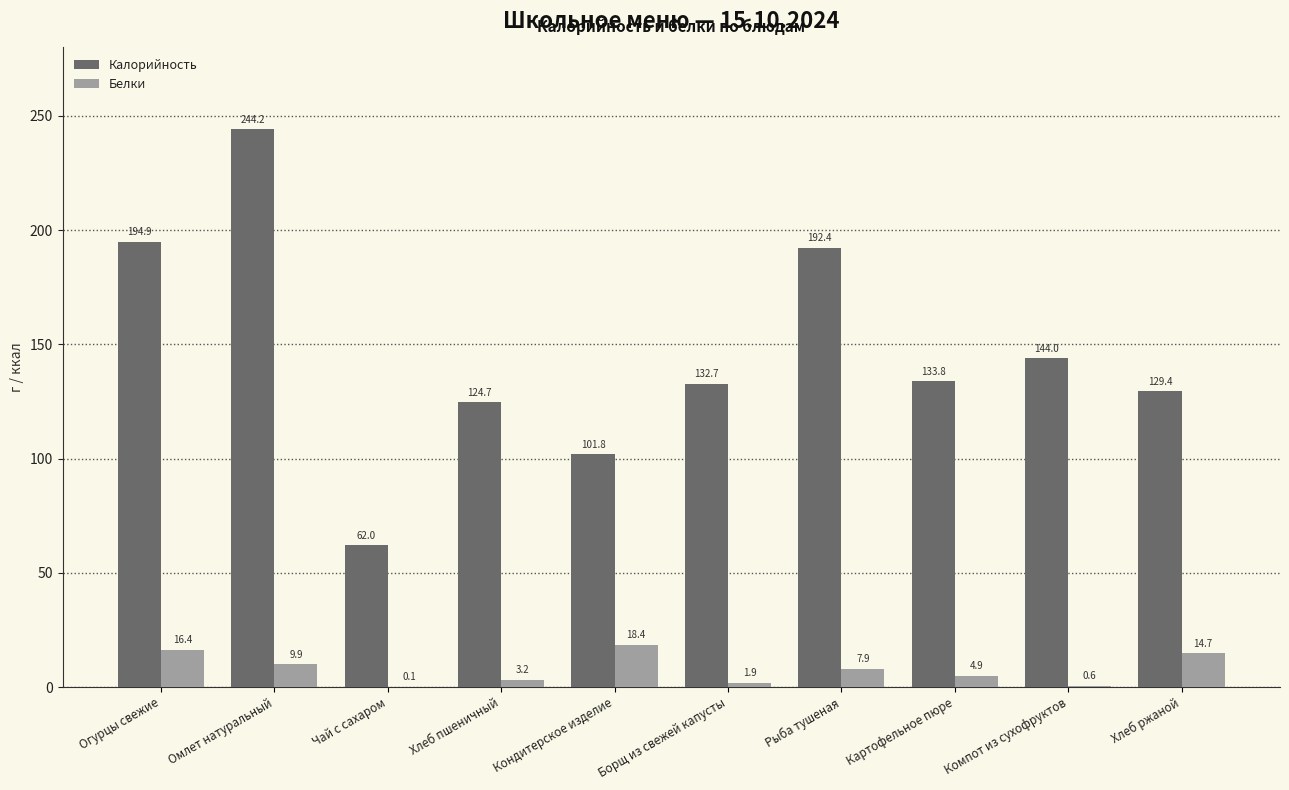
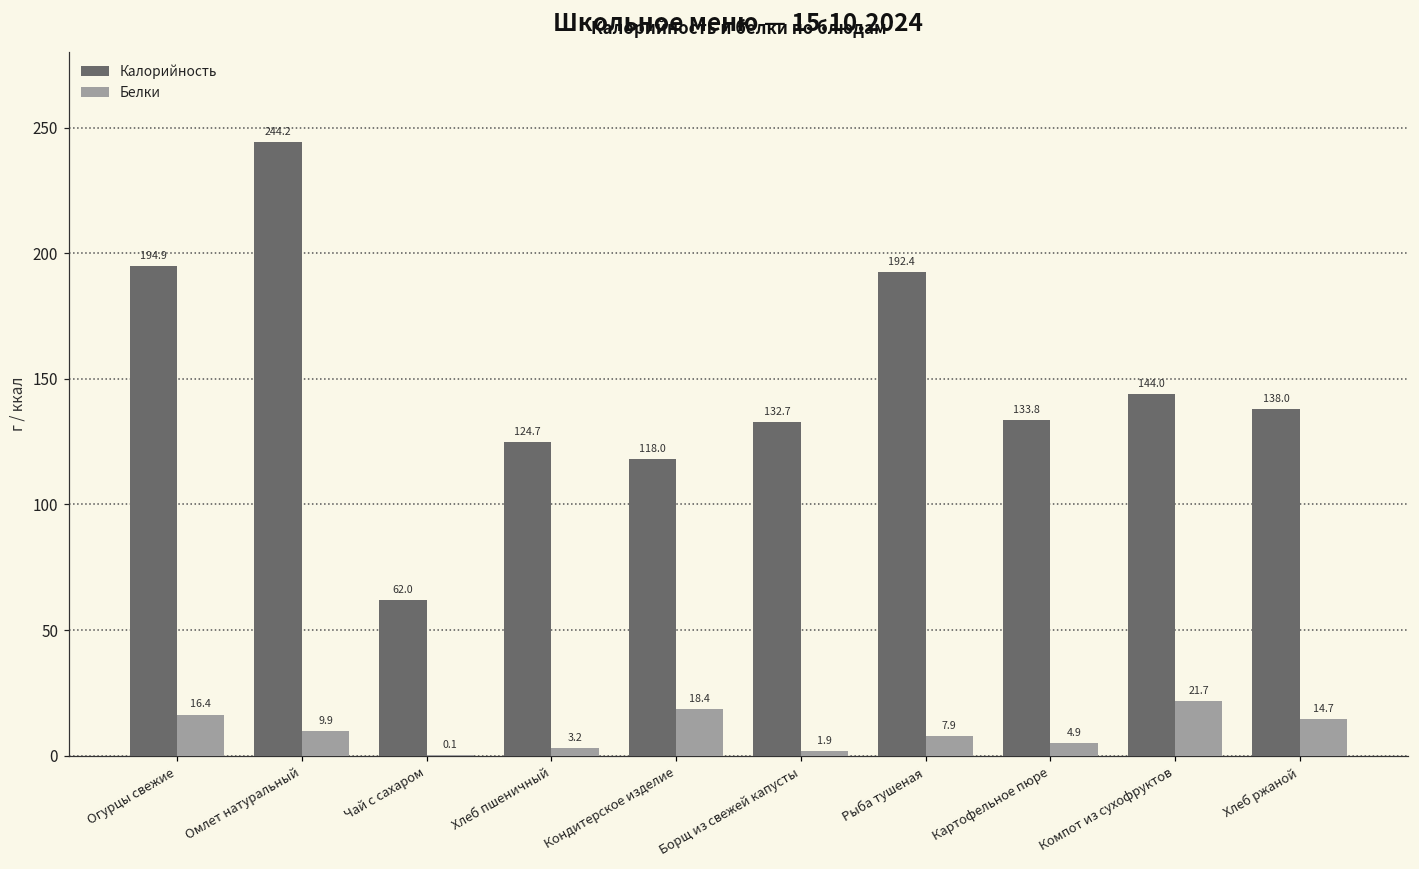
Калорийность, Кондитерское изделие: 101.8 -> 118.0
Белки, Компот из сухофруктов: 0.6 -> 21.7
Калорийность, Хлеб ржаной: 129.4 -> 138.0
